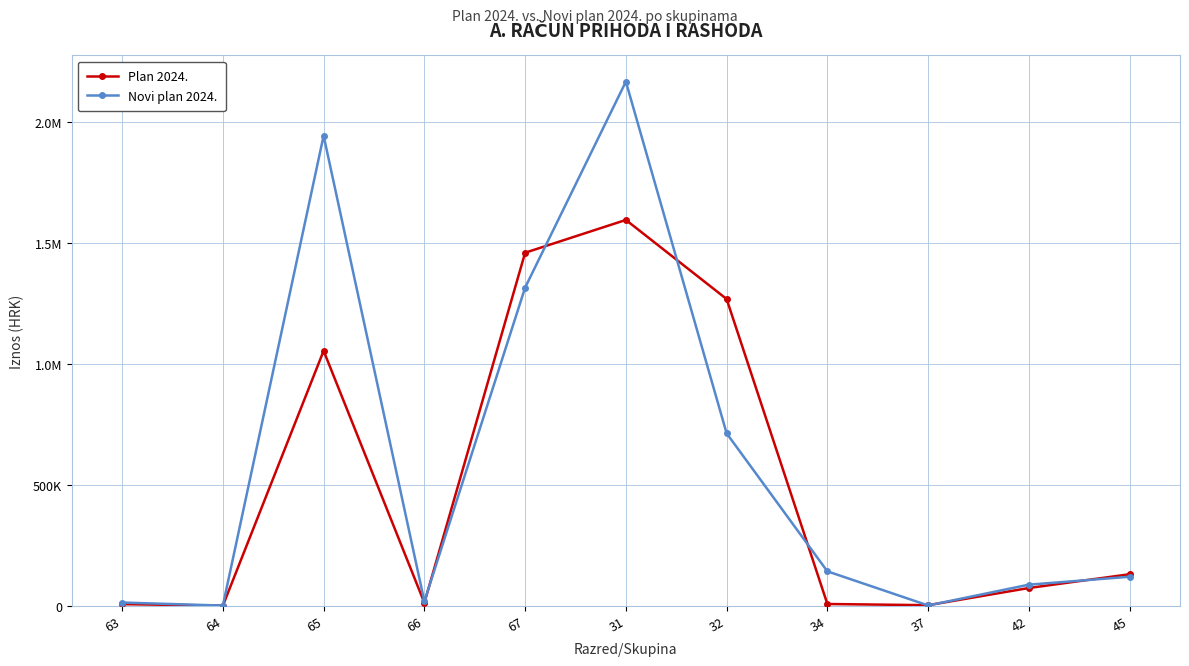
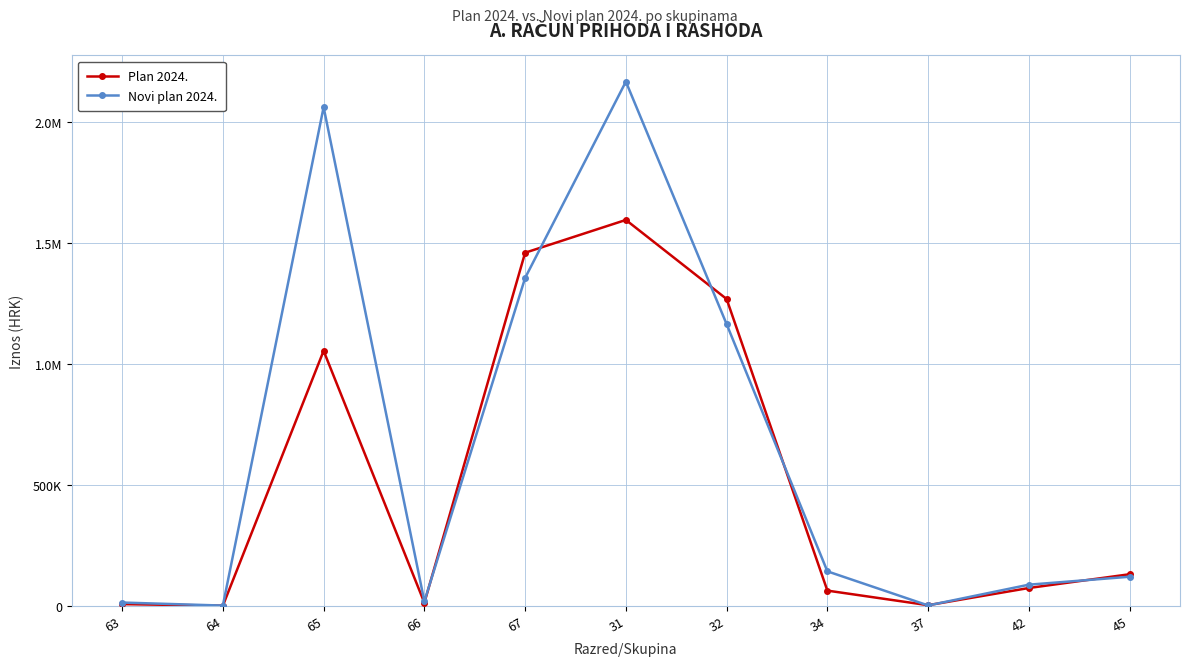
Novi plan 2024., 65: 1940000 -> 2060000
Novi plan 2024., 67: 1310000 -> 1350000
Novi plan 2024., 32: 710000 -> 1160000
Plan 2024., 34: 10000 -> 60000
